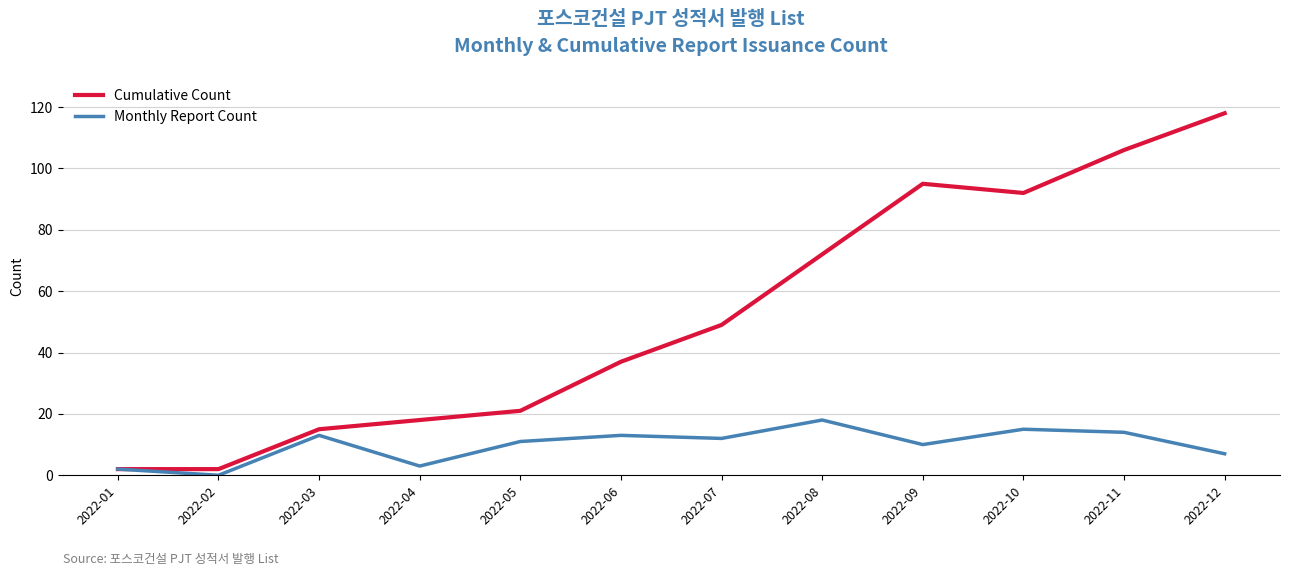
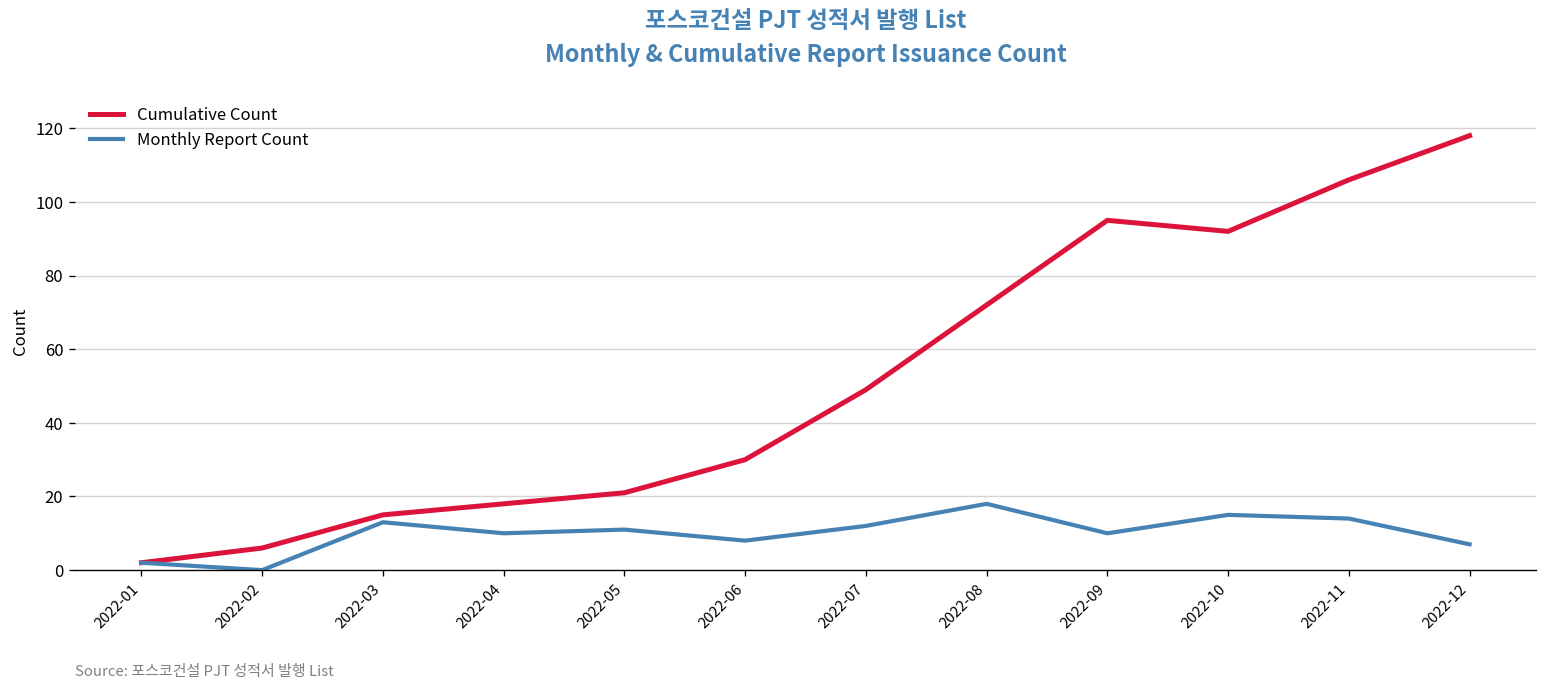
Cumulative Count, 2022-02: 2 -> 6
Monthly Report Count, 2022-04: 3 -> 10
Cumulative Count, 2022-06: 37 -> 30
Monthly Report Count, 2022-06: 13 -> 8
